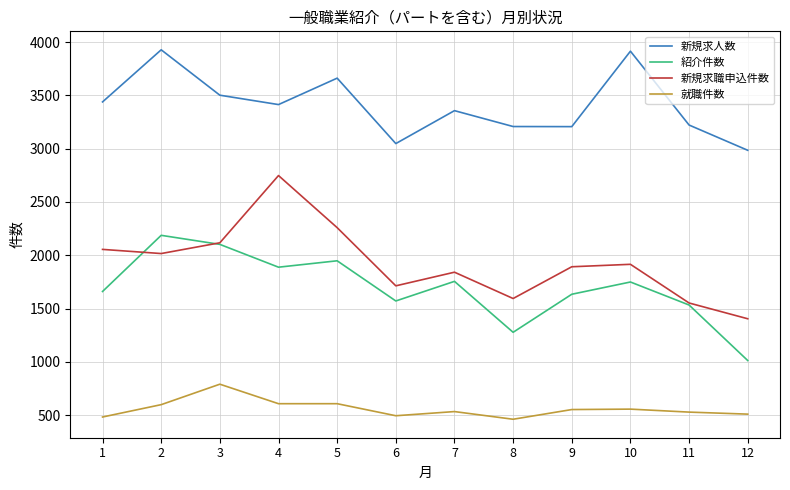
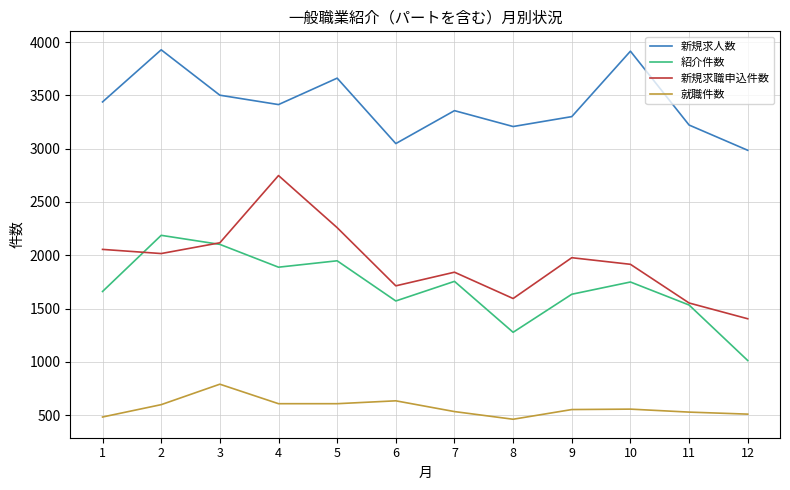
就職件数, 6: 490 -> 630
新規求人数, 9: 3210 -> 3300
新規求職申込件数, 9: 1890 -> 1980
